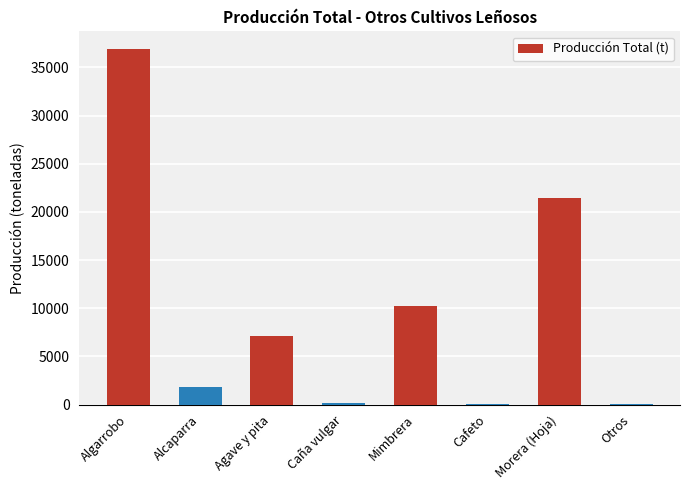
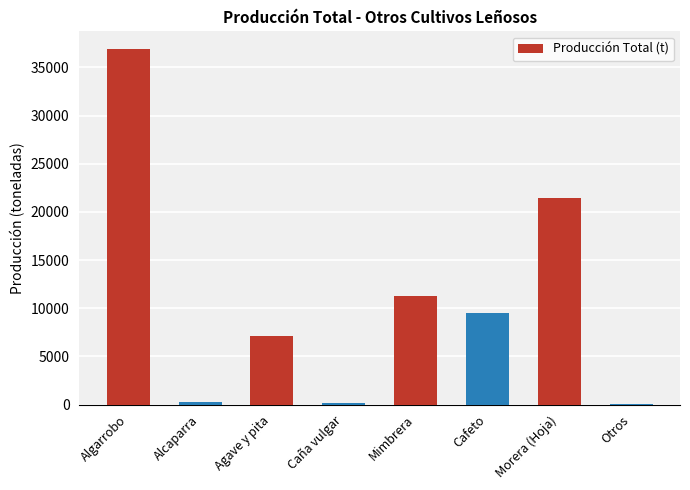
Alcaparra: 2000 -> 0
Mimbrera: 10000 -> 11000
Cafeto: 0 -> 9000
